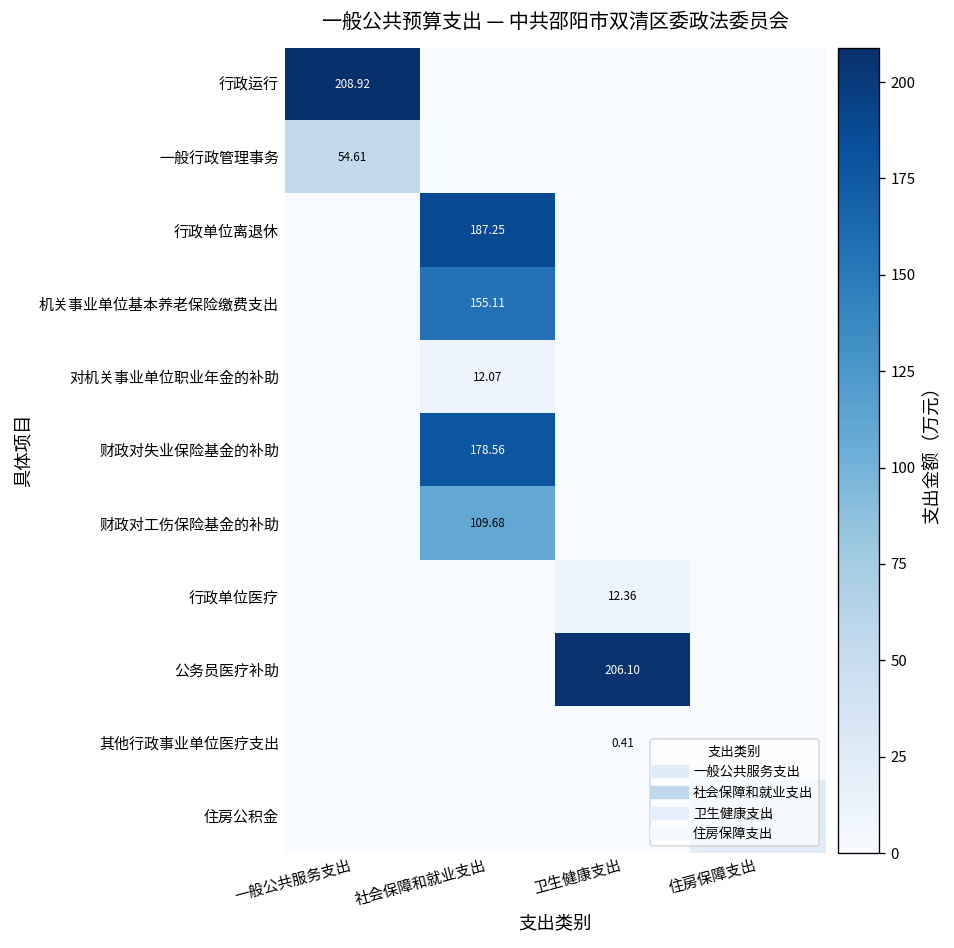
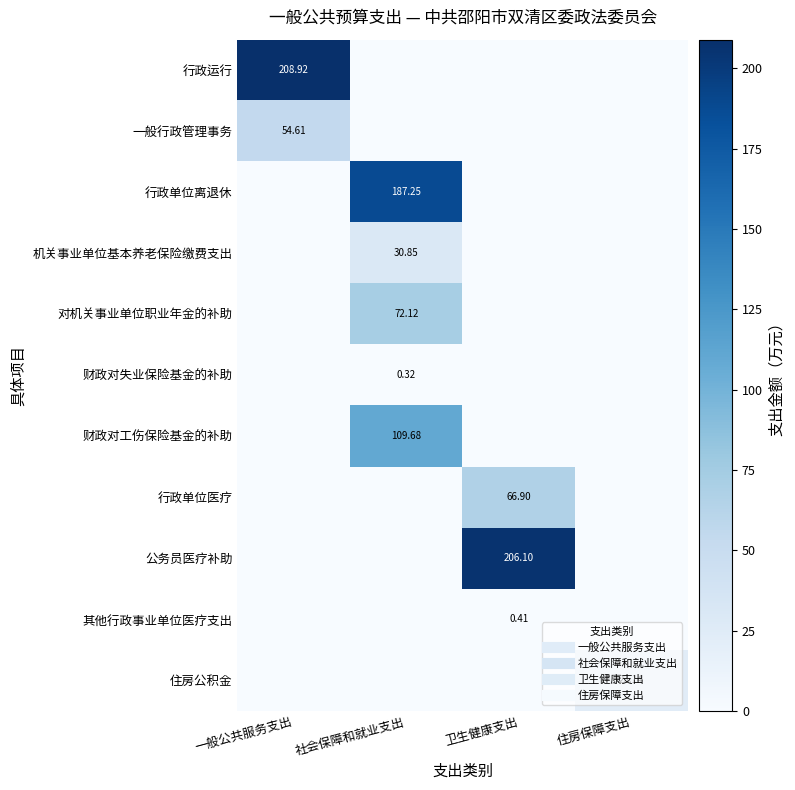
机关事业单位基本养老保险缴费支出, 社会保障和就业支出: 155.11 -> 30.85
对机关事业单位职业年金的补助, 社会保障和就业支出: 12.07 -> 72.12
财政对失业保险基金的补助, 社会保障和就业支出: 178.56 -> 0.32
行政单位医疗, 卫生健康支出: 12.36 -> 66.90
